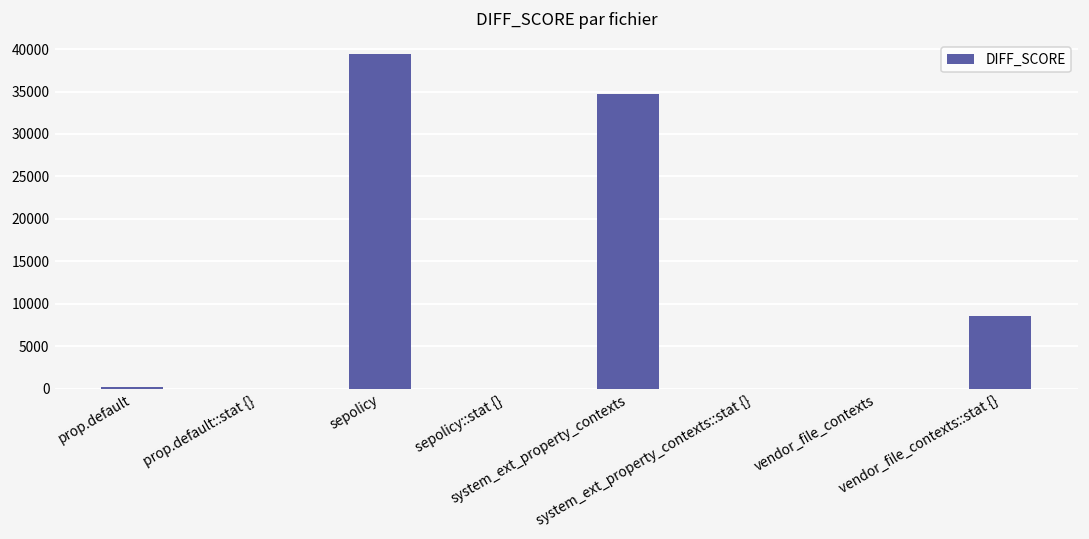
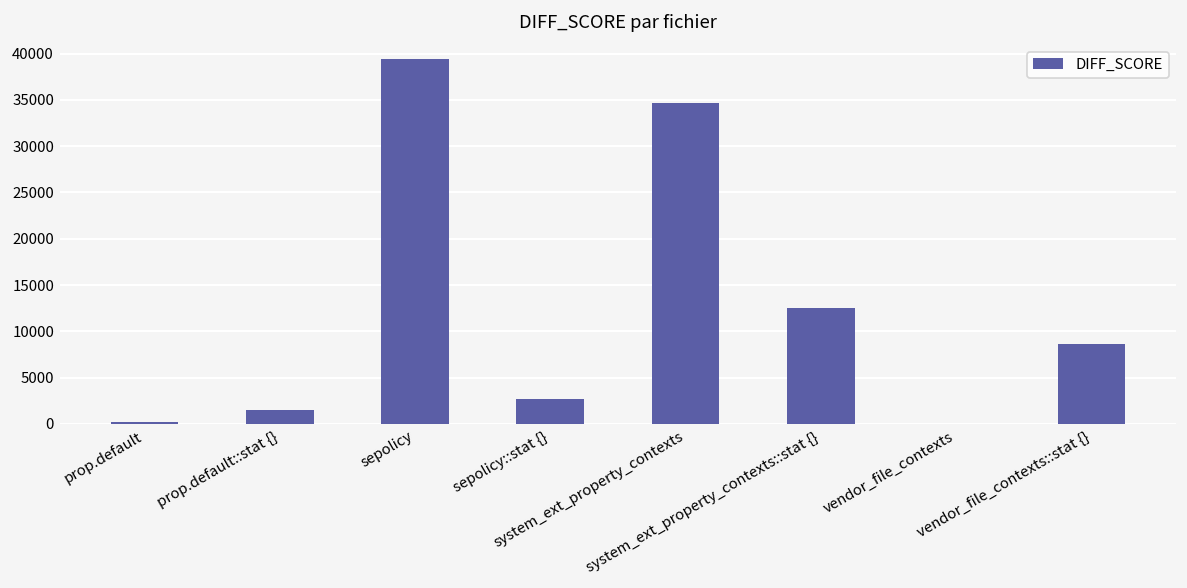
prop.default::stat {}: 0 -> 2000
sepolicy::stat {}: 0 -> 3000
system_ext_property_contexts::stat {}: 0 -> 13000
